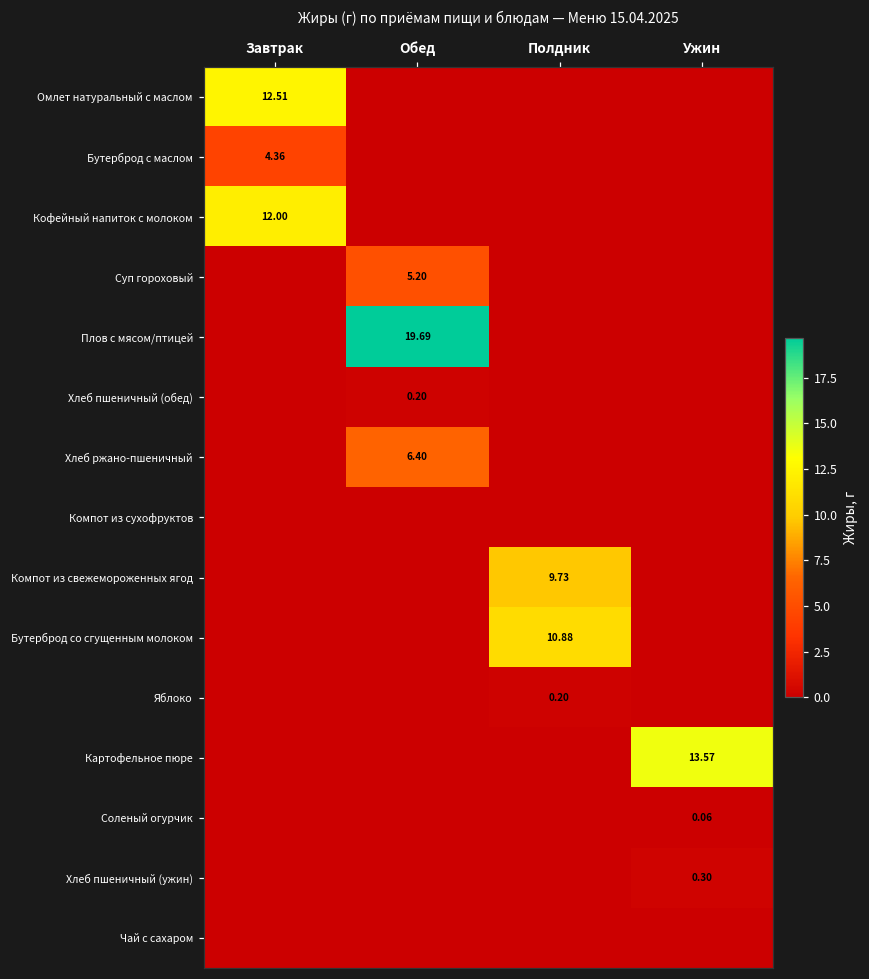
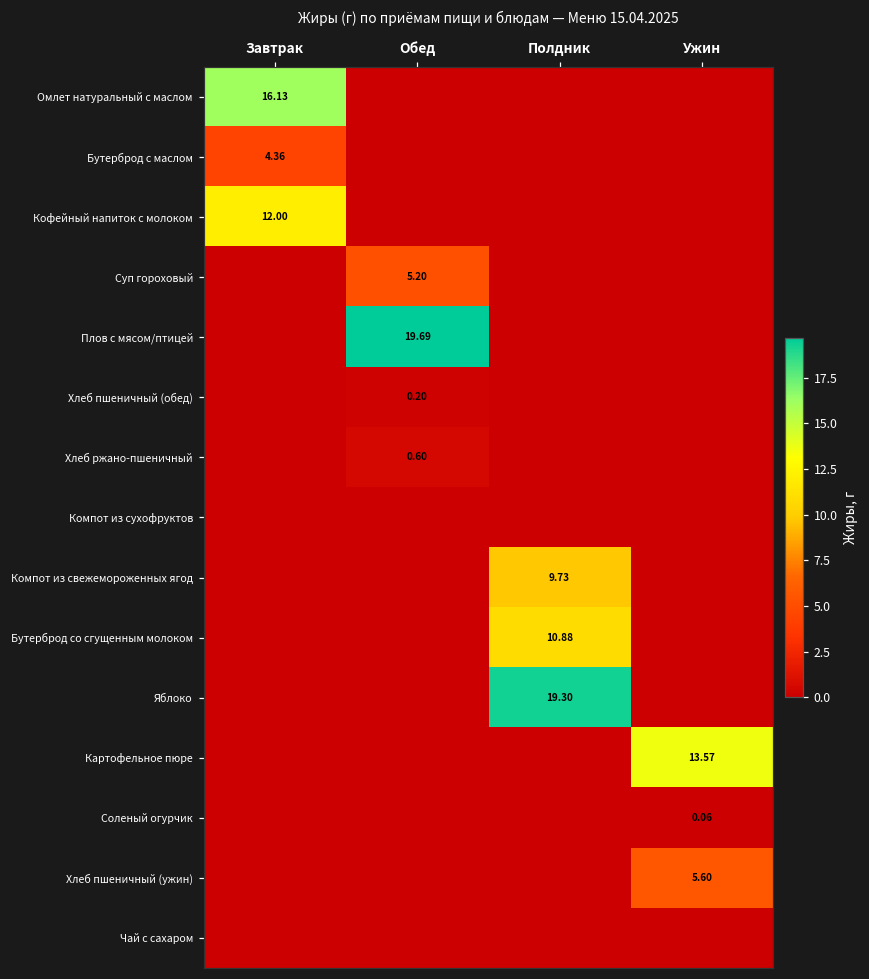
Омлет натуральный с маслом, Завтрак: 12.51 -> 16.13
Хлеб ржано-пшеничный, Обед: 6.40 -> 0.60
Яблоко, Полдник: 0.20 -> 19.30
Хлеб пшеничный (ужин), Ужин: 0.30 -> 5.60
